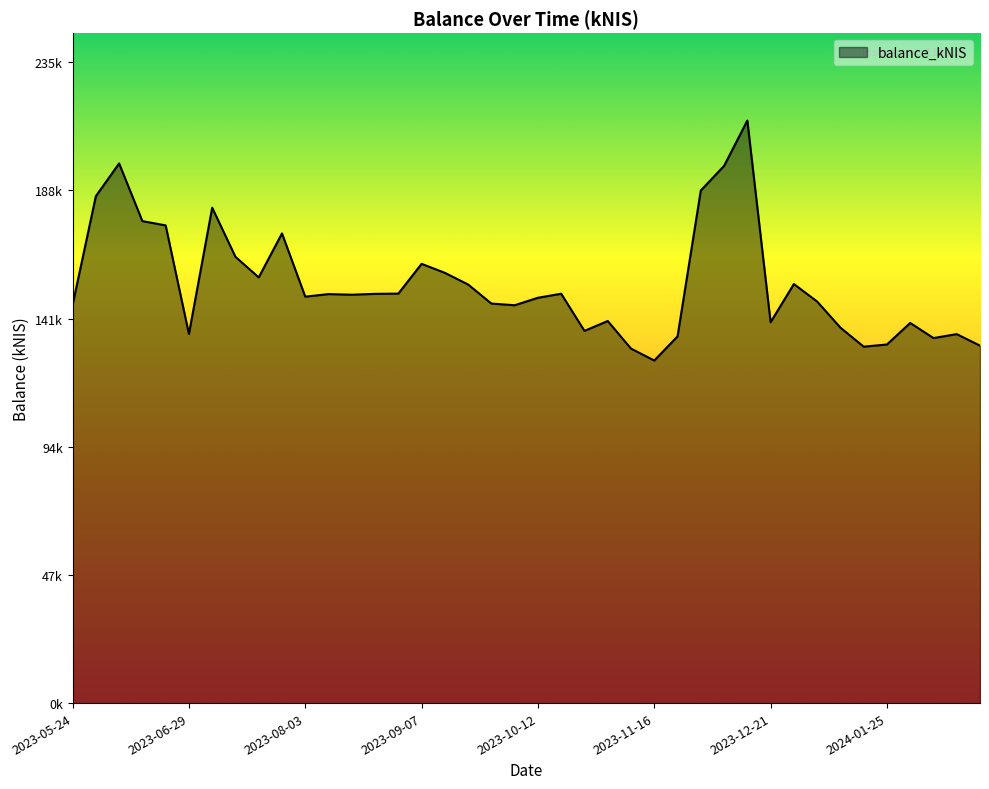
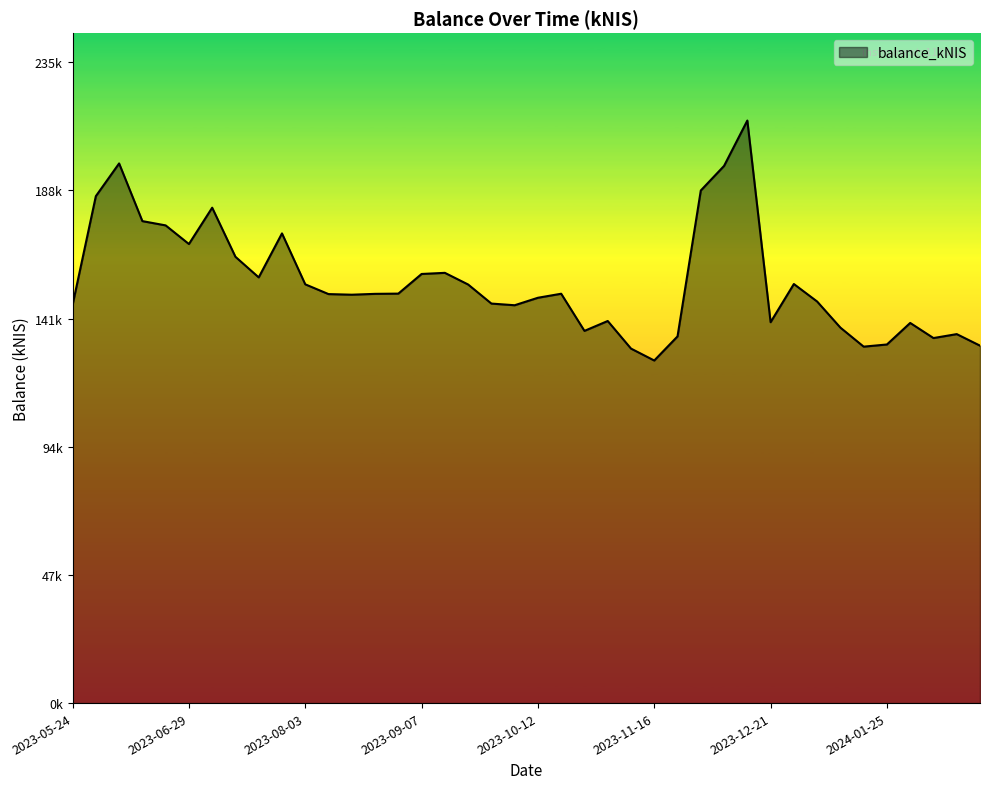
2023-06-29: 135000 -> 168000
2023-08-03: 149000 -> 154000
2023-09-07: 161000 -> 157000
